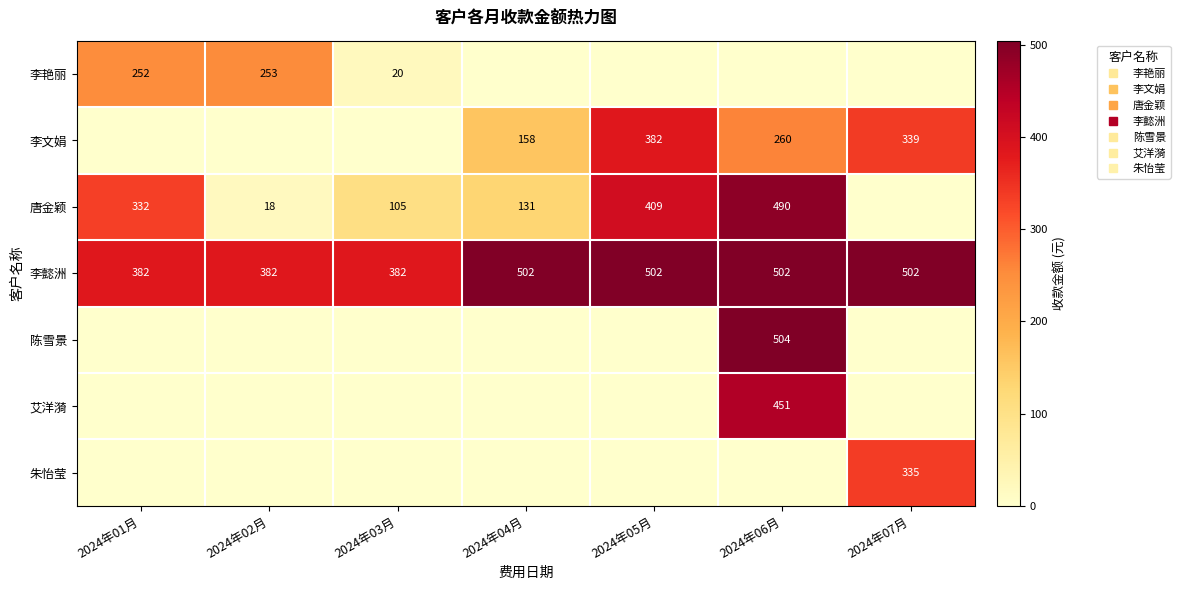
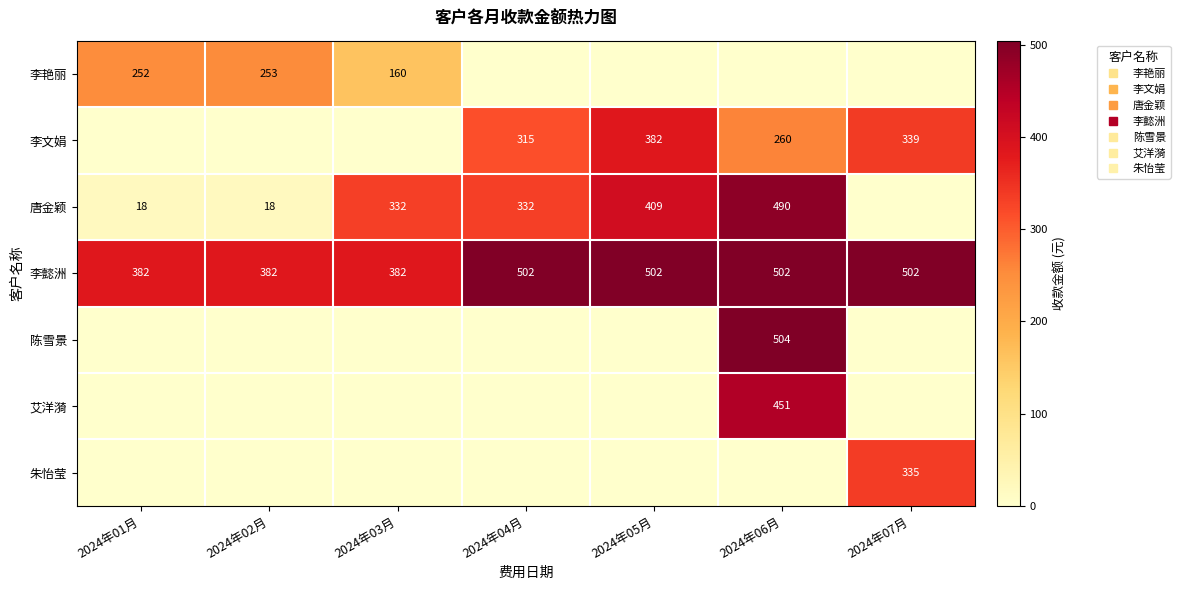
李艳丽, 2024年03月: 20 -> 160
李文娟, 2024年04月: 158 -> 315
唐金颖, 2024年01月: 332 -> 18
唐金颖, 2024年03月: 105 -> 332
唐金颖, 2024年04月: 131 -> 332
